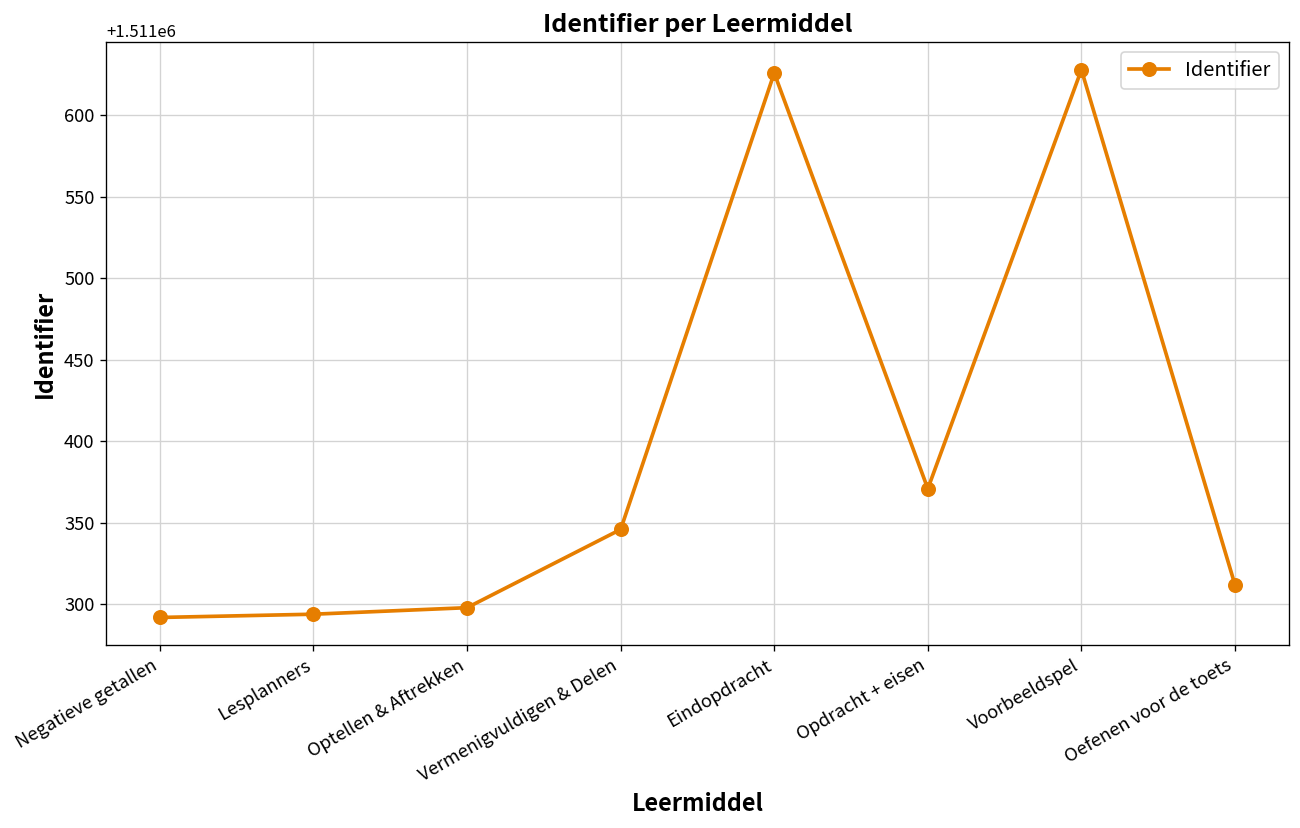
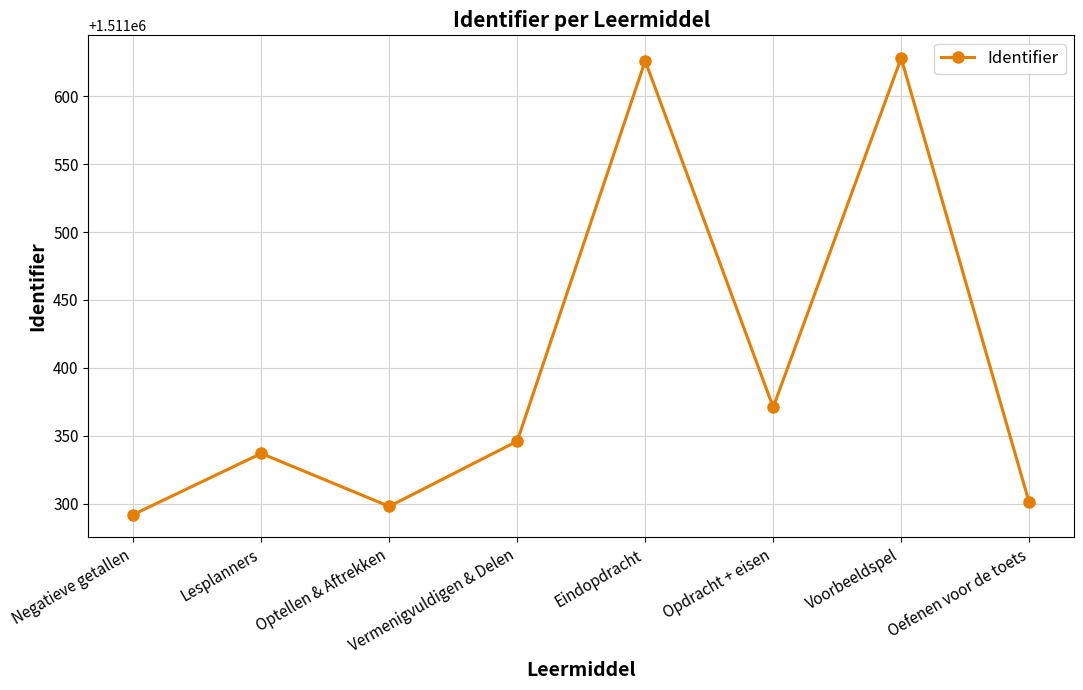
Lesplanners: 1511294 -> 1511337
Oefenen voor de toets: 1511312 -> 1511301
